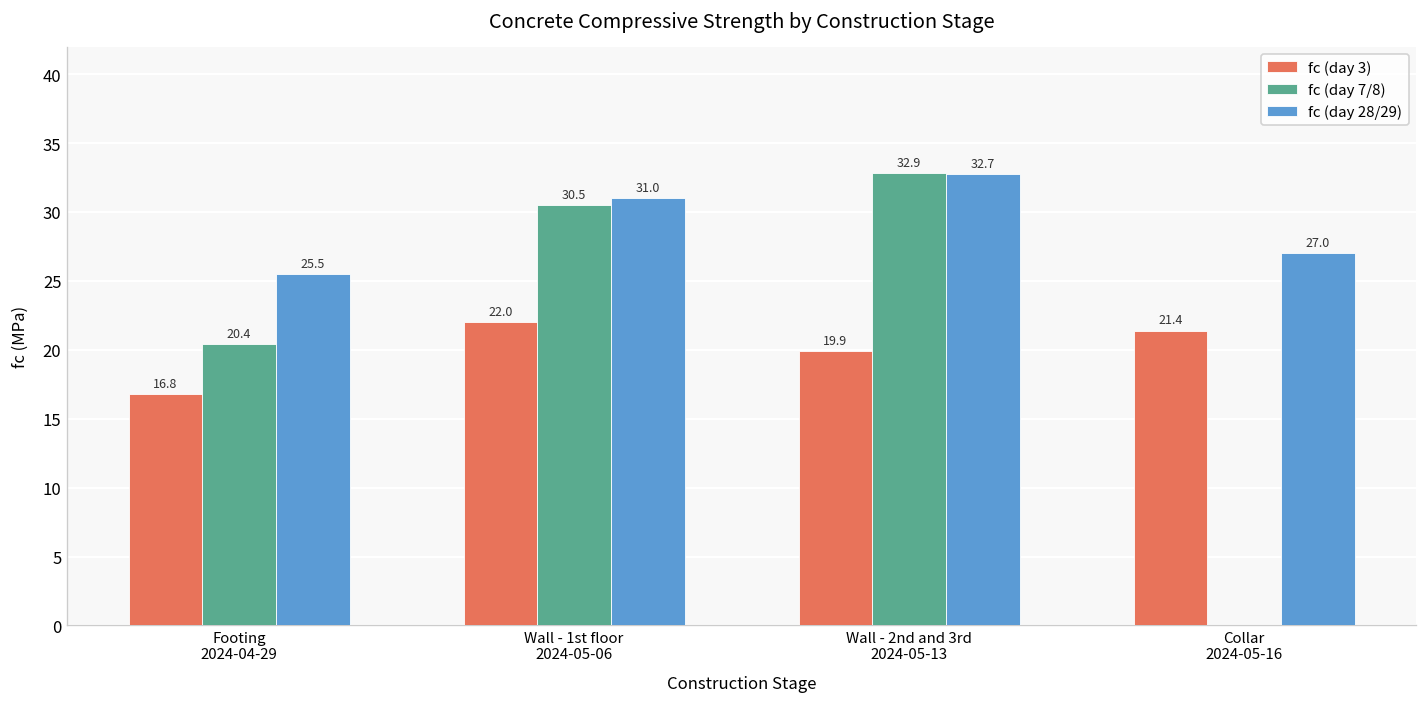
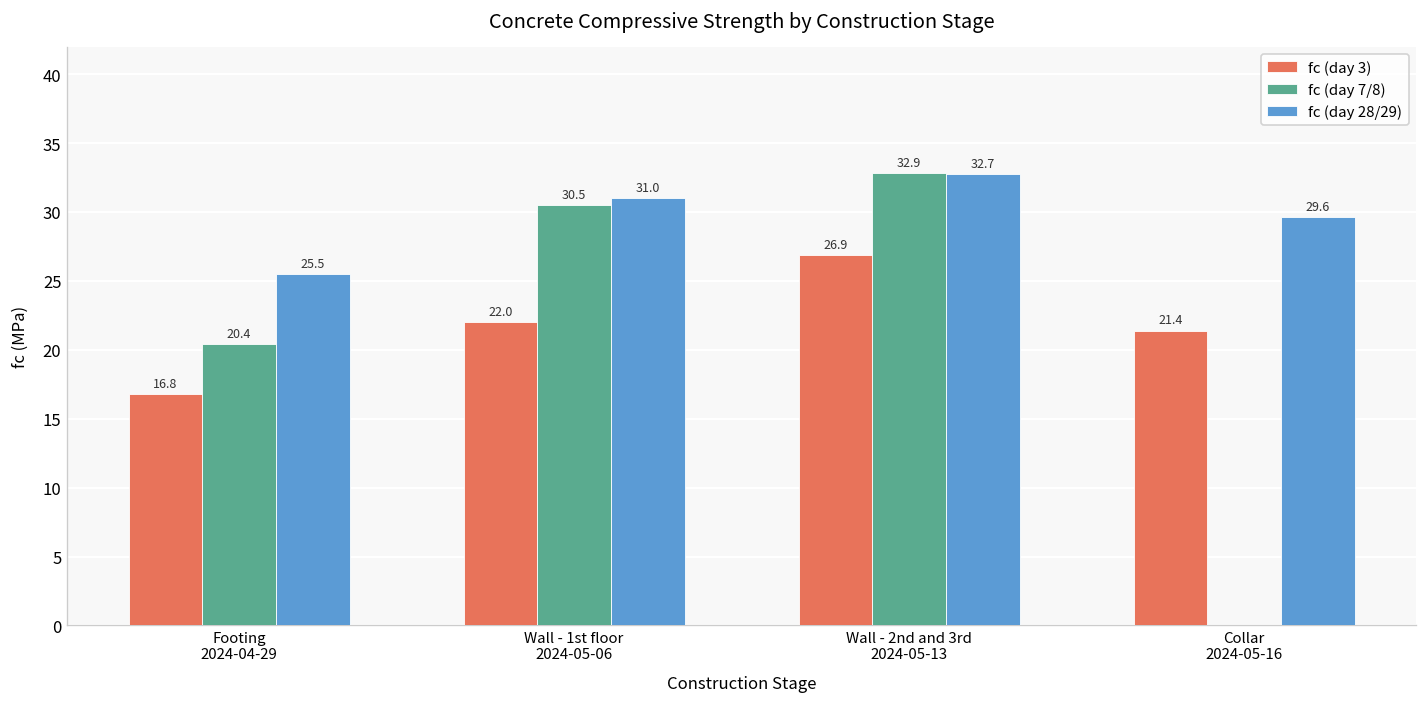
fc (day 3), Wall - 2nd and 3rd 2024-05-13: 19.9 -> 26.9
fc (day 28/29), Collar 2024-05-16: 27.0 -> 29.6
